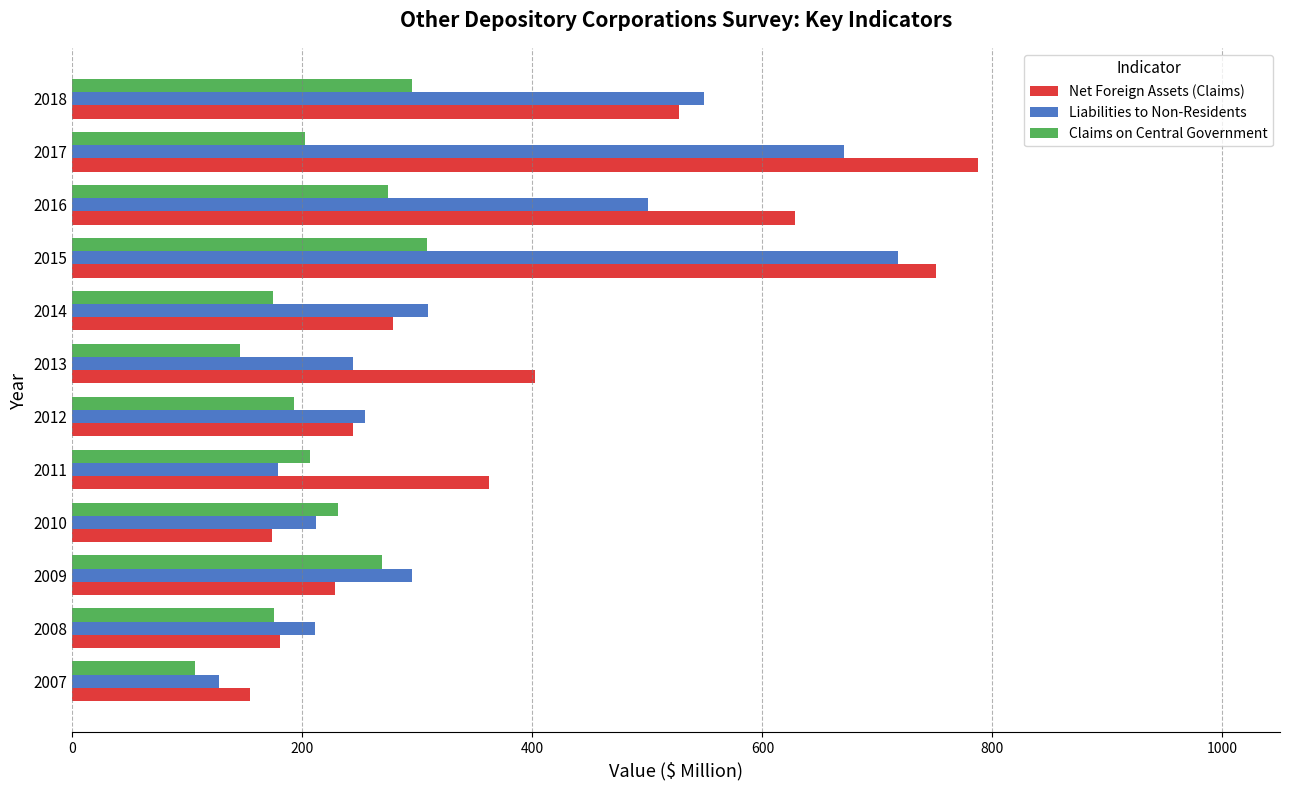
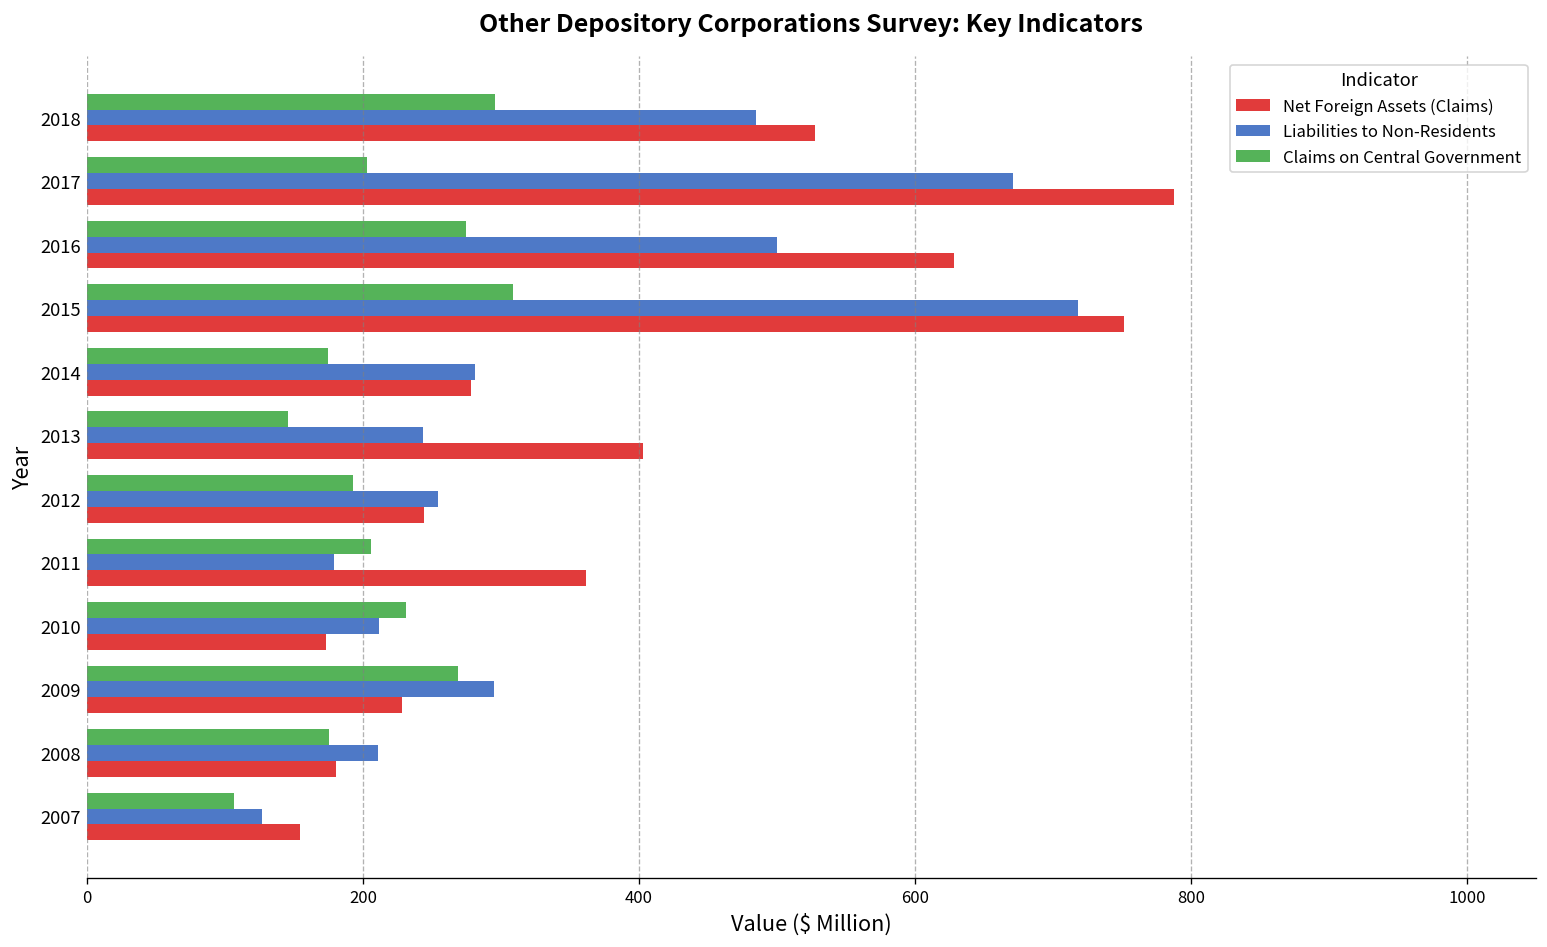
Liabilities to Non-Residents, 2018: 549 -> 485
Liabilities to Non-Residents, 2014: 309 -> 281
